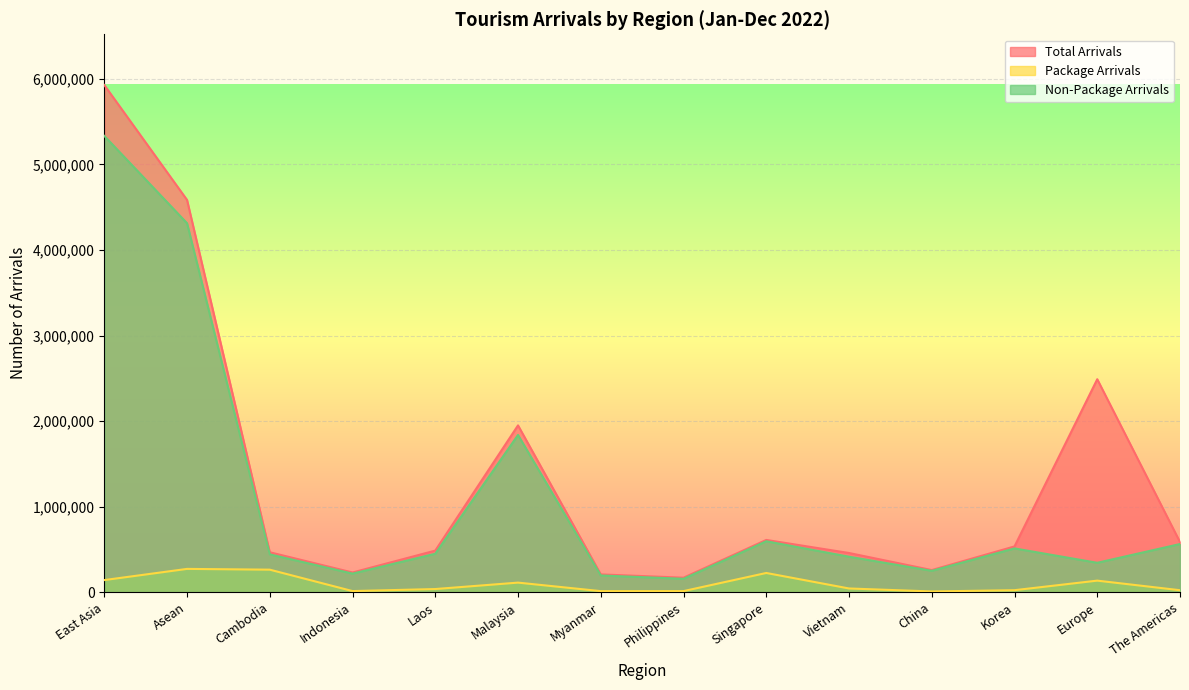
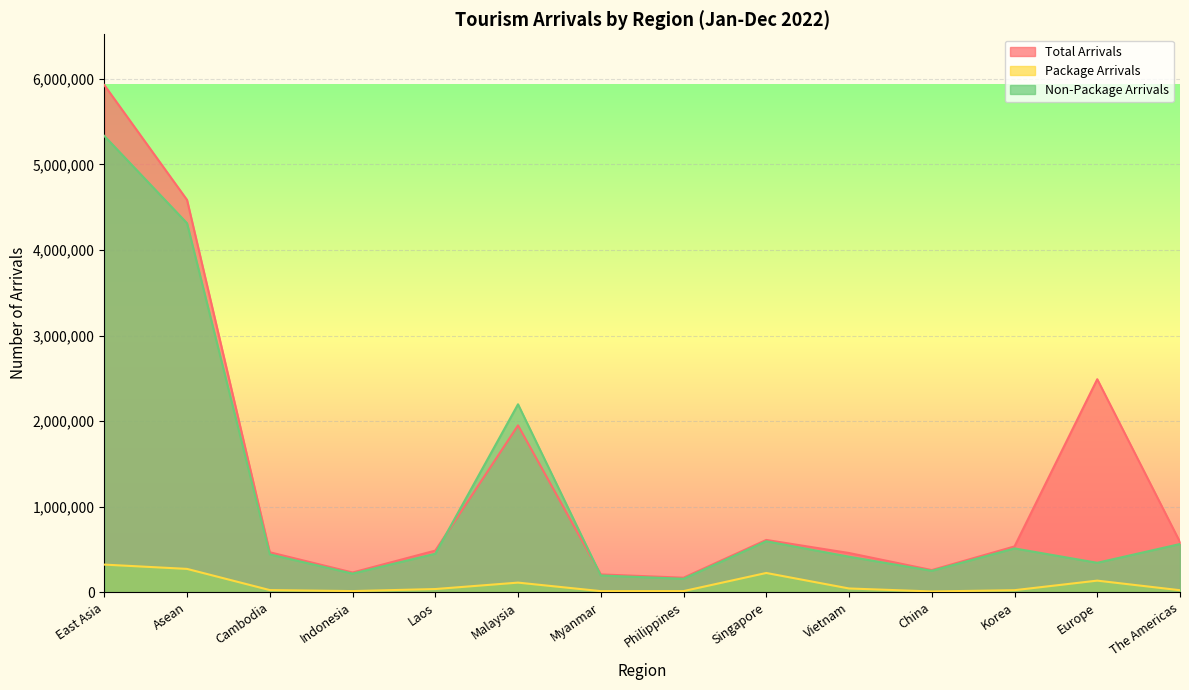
Package Arrivals, East Asia: 100,000 -> 300,000
Package Arrivals, Cambodia: 300,000 -> 0
Non-Package Arrivals, Malaysia: 1,800,000 -> 2,200,000
